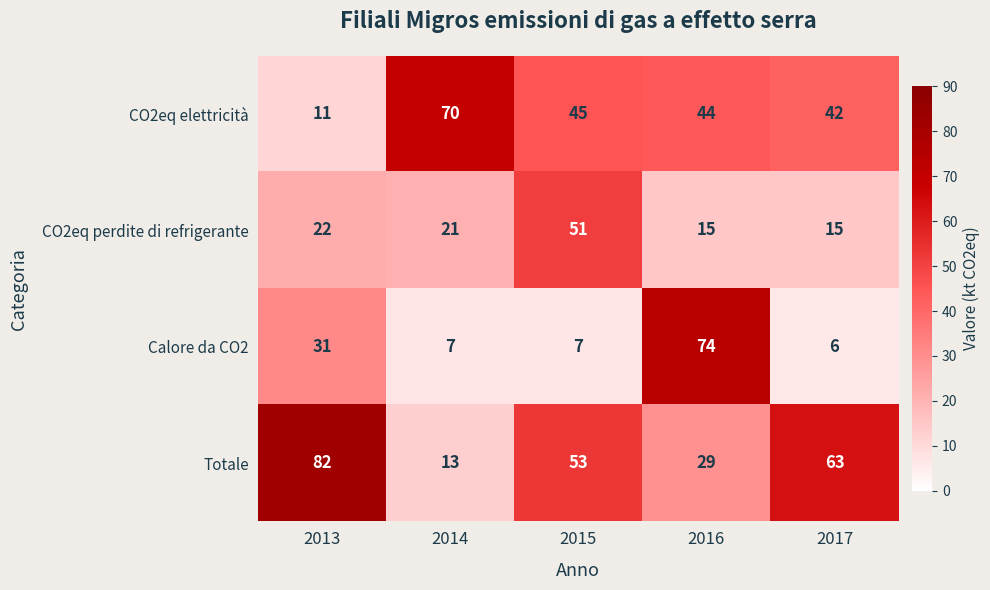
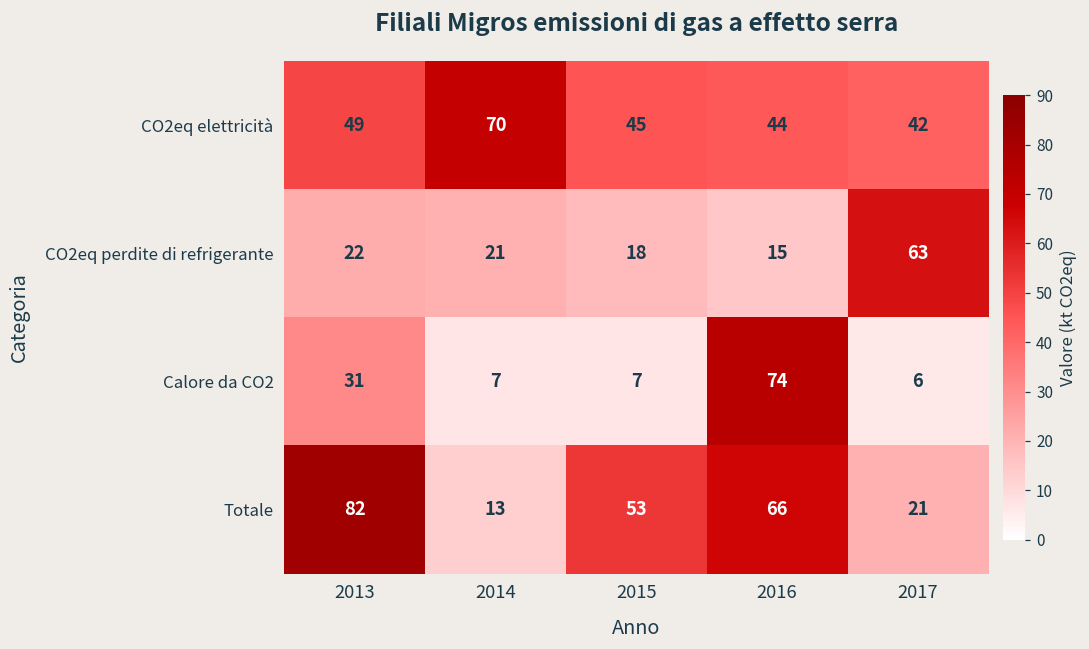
CO2eq elettricità, 2013: 11 -> 49
CO2eq perdite di refrigerante, 2015: 51 -> 18
CO2eq perdite di refrigerante, 2017: 15 -> 63
Totale, 2016: 29 -> 66
Totale, 2017: 63 -> 21
